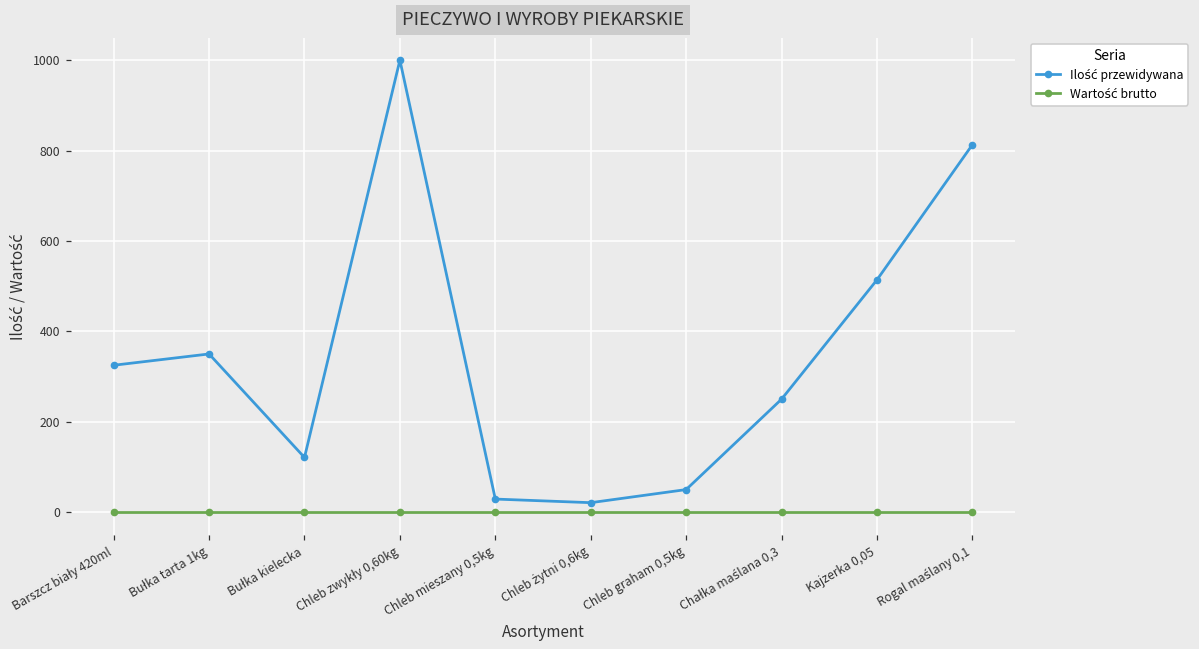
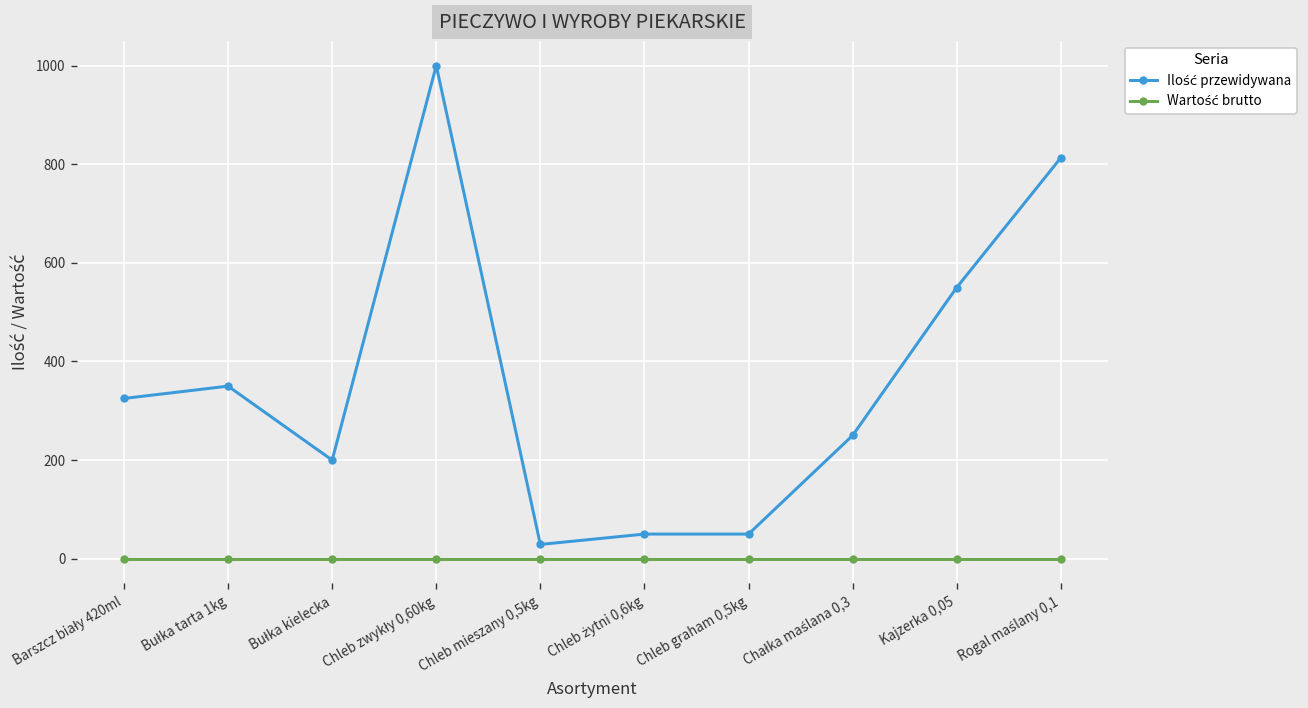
Ilość przewidywana, Bułka kielecka: 120 -> 200
Ilość przewidywana, Chleb żytni 0,6kg: 20 -> 50
Ilość przewidywana, Kajzerka 0,05: 510 -> 550
